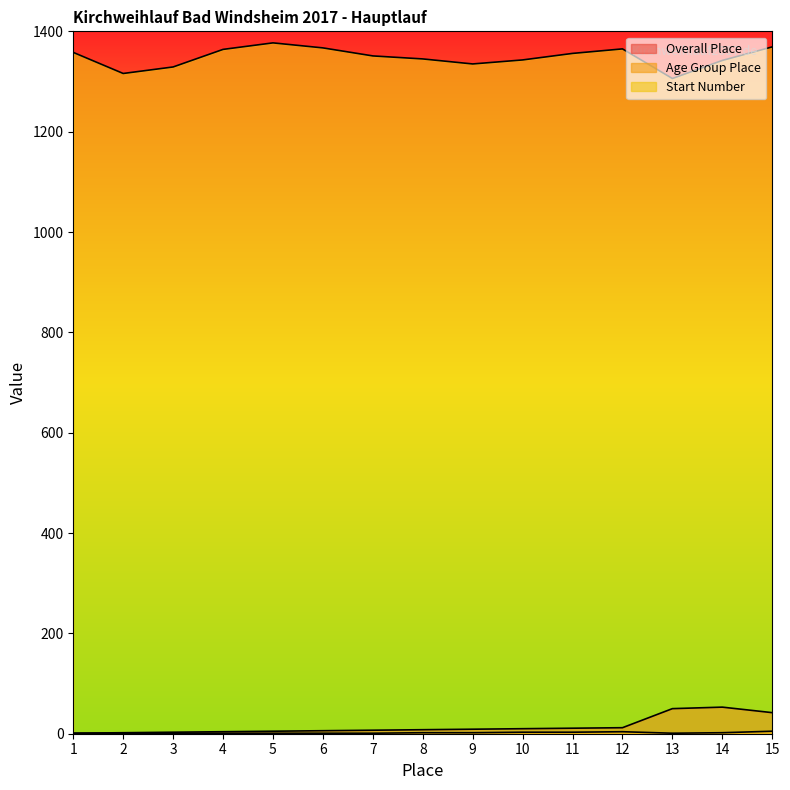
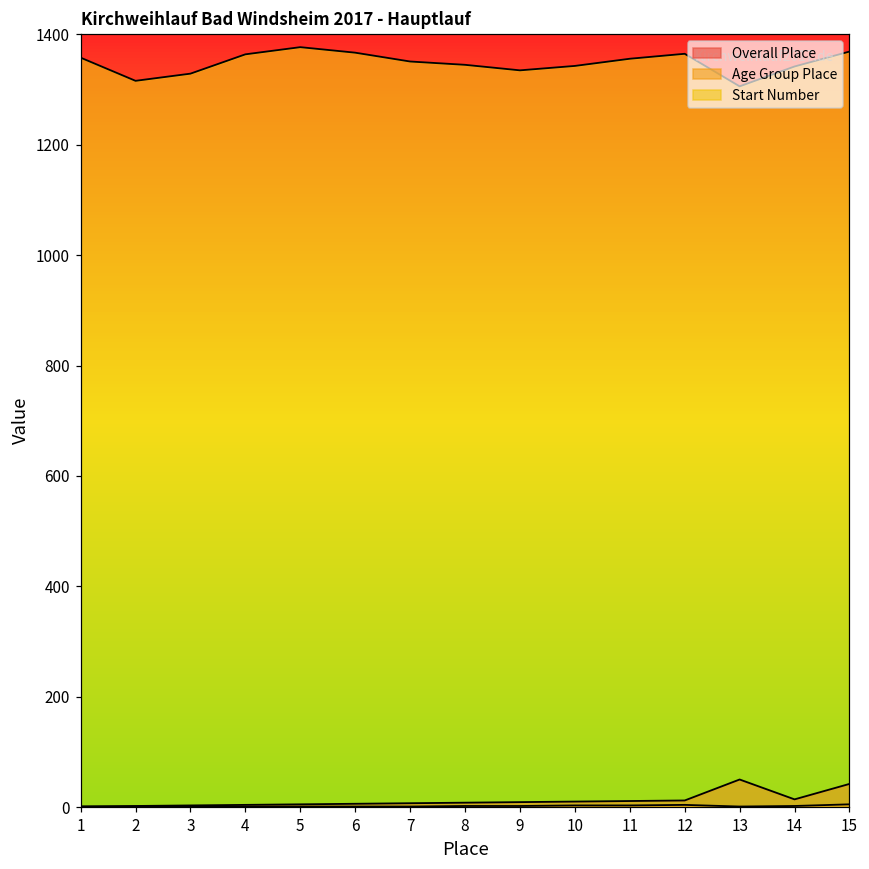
Overall Place, 14: 50 -> 10
